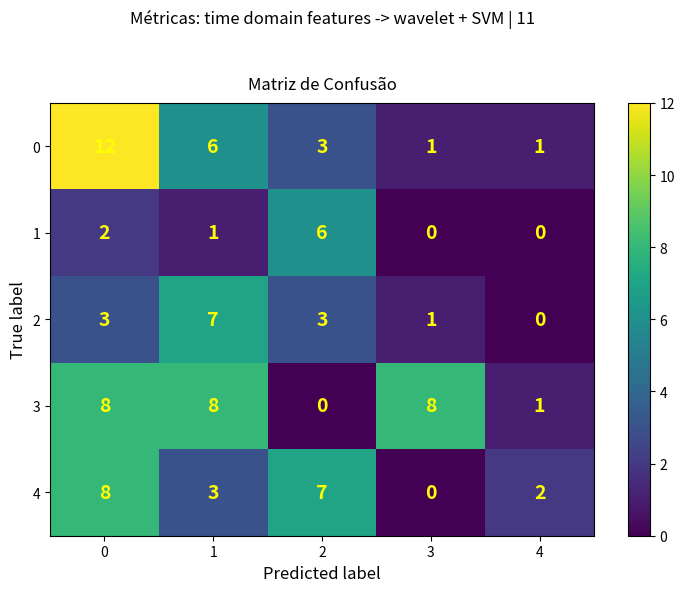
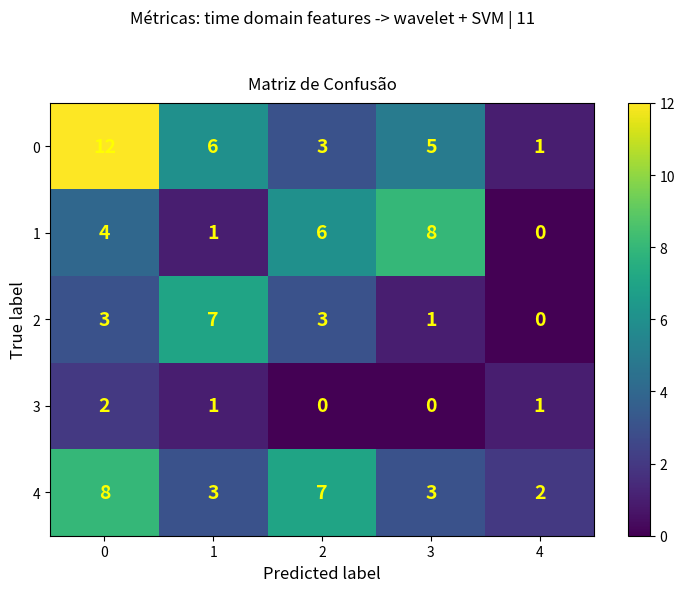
0, 3: 1 -> 5
1, 0: 2 -> 4
1, 3: 0 -> 8
3, 0: 8 -> 2
3, 1: 8 -> 1
3, 3: 8 -> 0
4, 3: 0 -> 3
